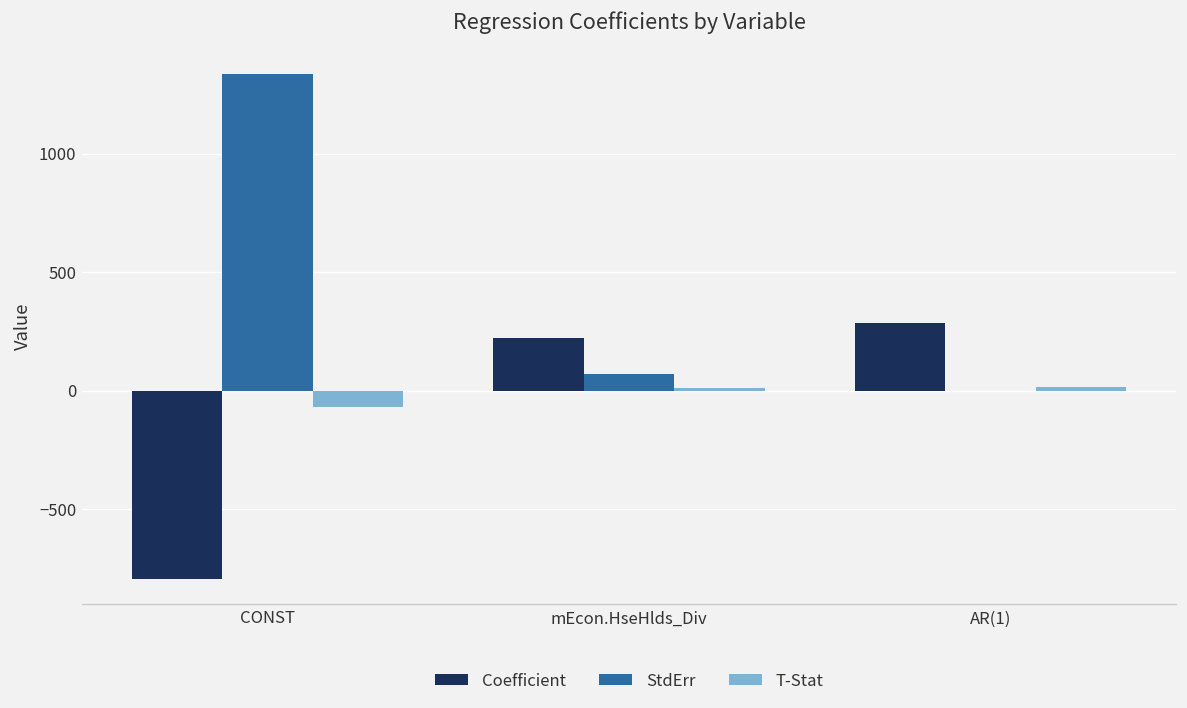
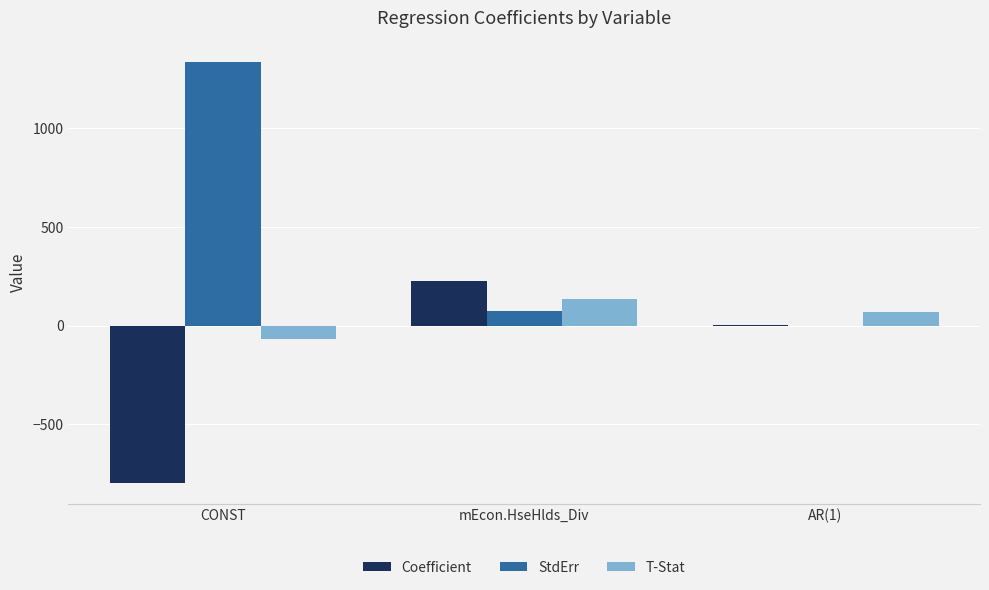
T-Stat, mEcon.HseHlds_Div: 10 -> 140
Coefficient, AR(1): 290 -> 0
T-Stat, AR(1): 20 -> 70
